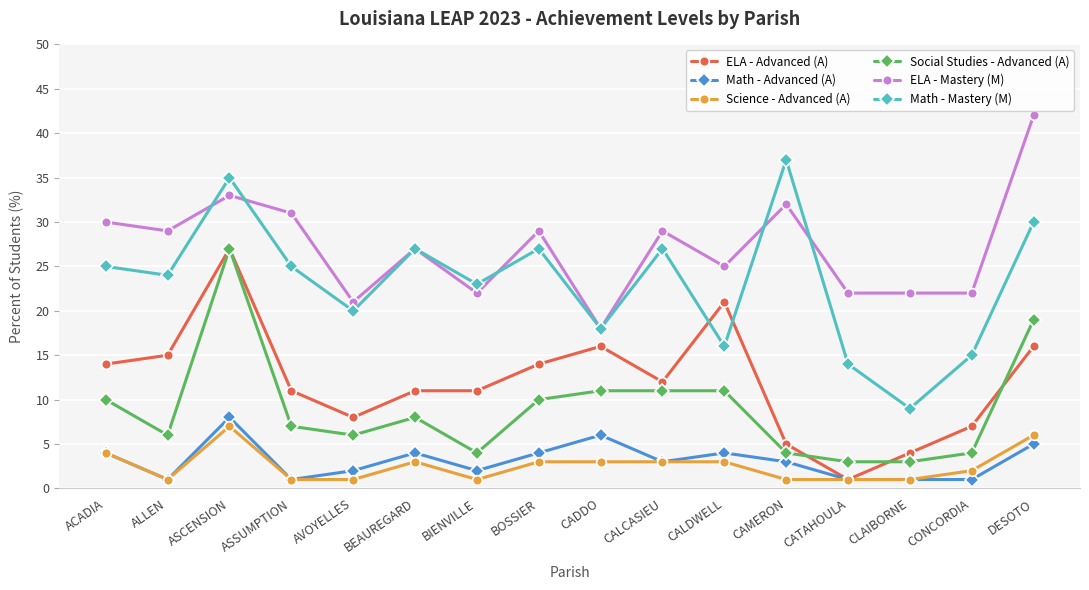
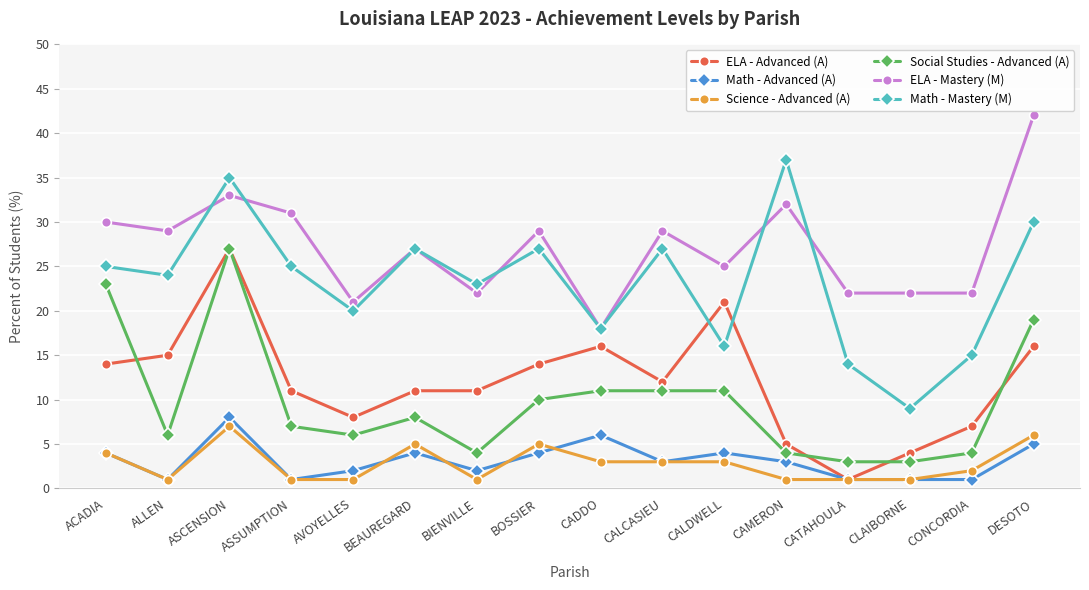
Social Studies - Advanced (A), ACADIA: 10 -> 23
Science - Advanced (A), BEAUREGARD: 3 -> 5
Science - Advanced (A), BOSSIER: 3 -> 5
